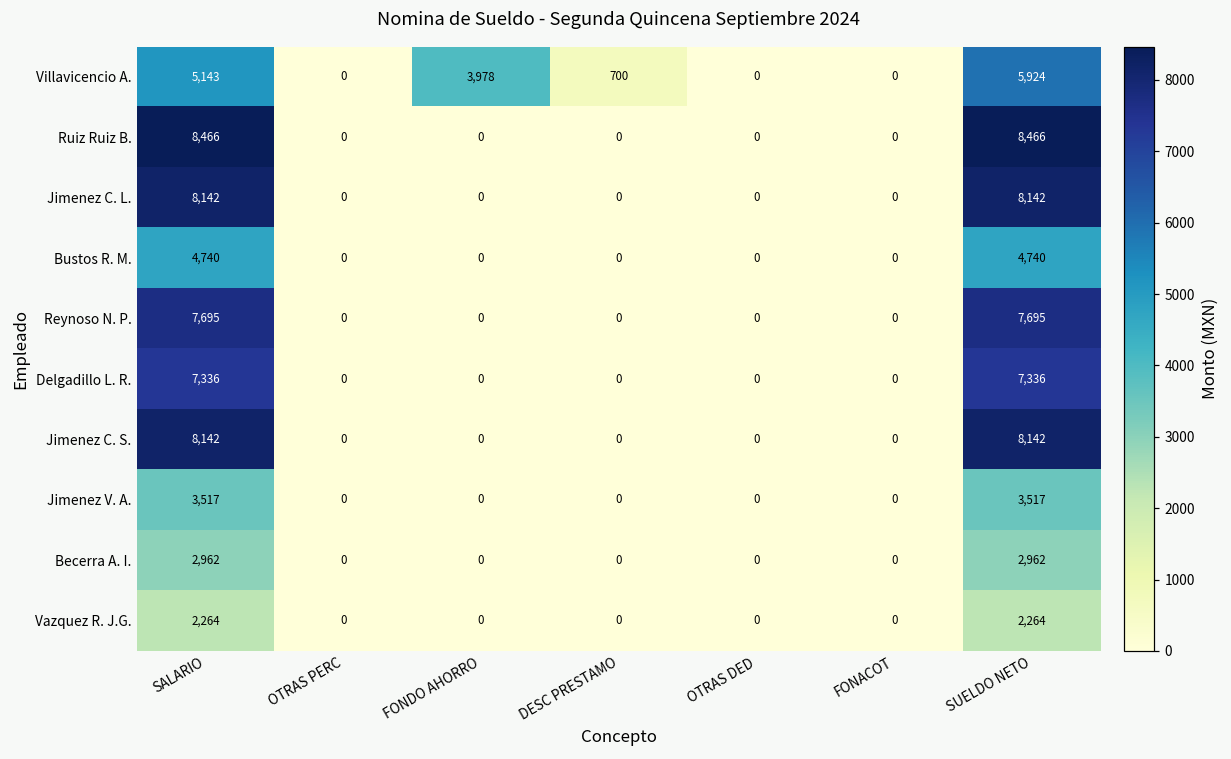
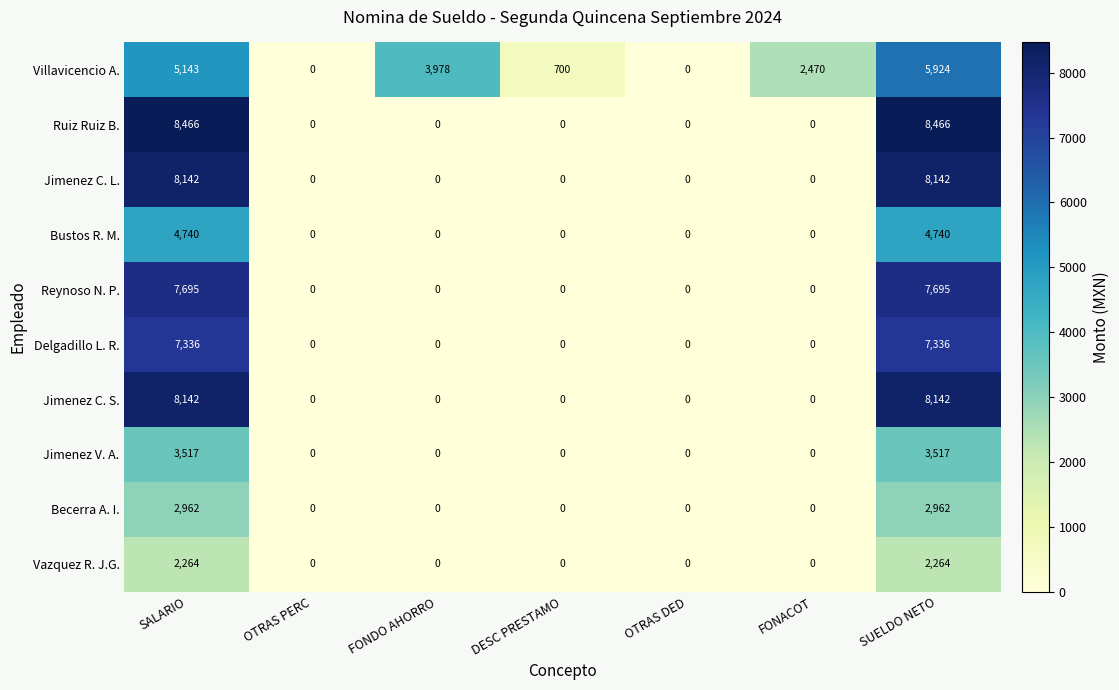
Villavicencio A., FONACOT: 0 -> 2,470
